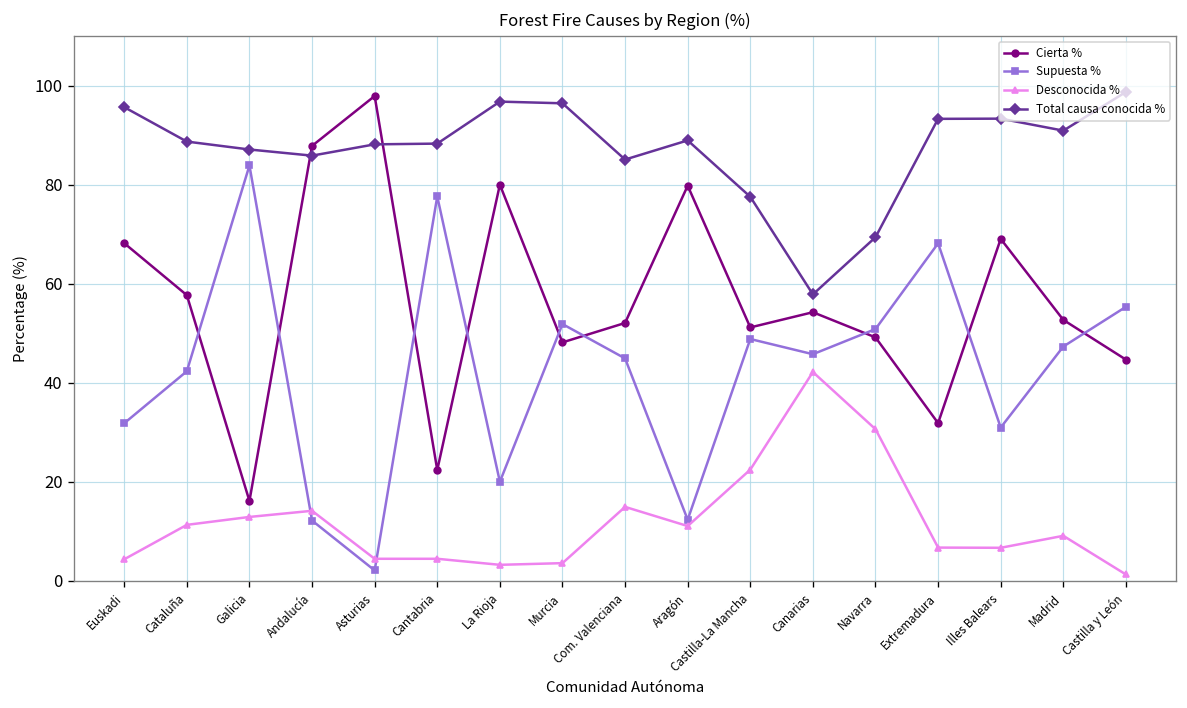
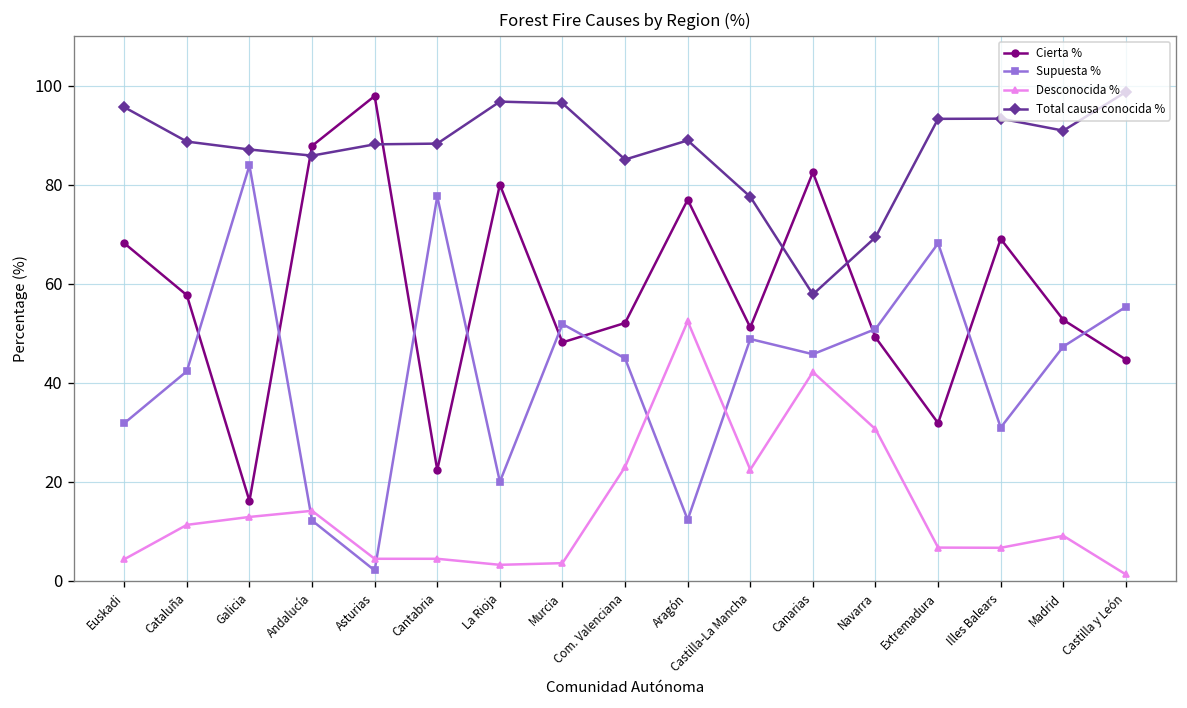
Desconocida %, Com. Valenciana: 15 -> 23
Cierta %, Aragón: 80 -> 77
Desconocida %, Aragón: 11 -> 52
Cierta %, Canarias: 54 -> 82
